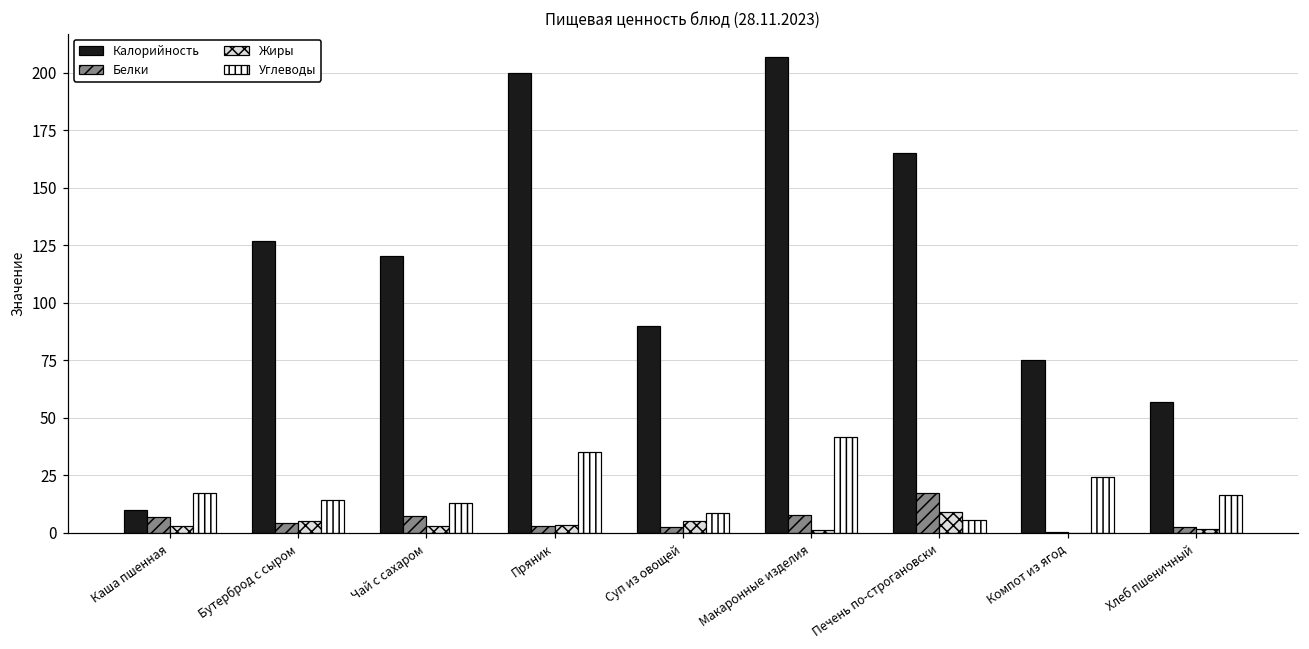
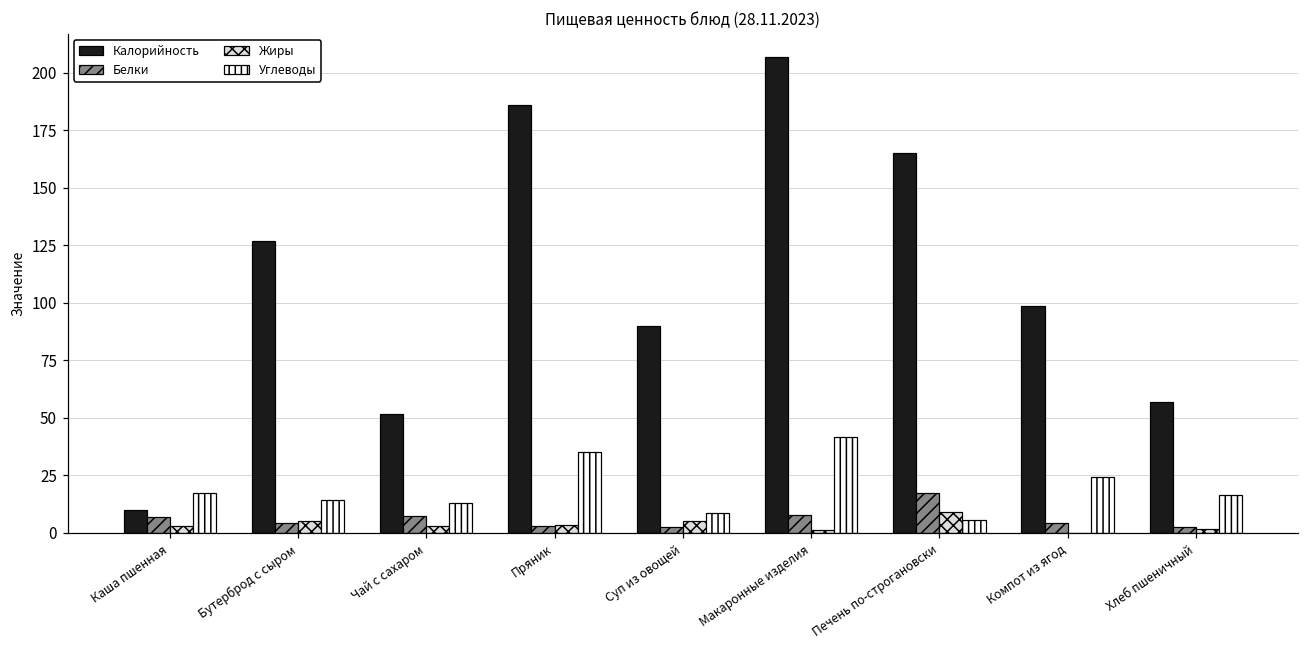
Калорийность, Чай с сахаром: 120 -> 52
Калорийность, Пряник: 200 -> 186
Калорийность, Компот из ягод: 75 -> 99
Белки, Компот из ягод: 0 -> 4
